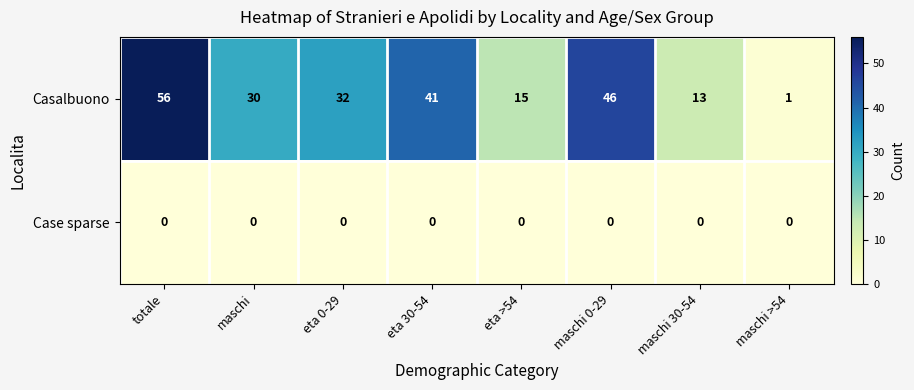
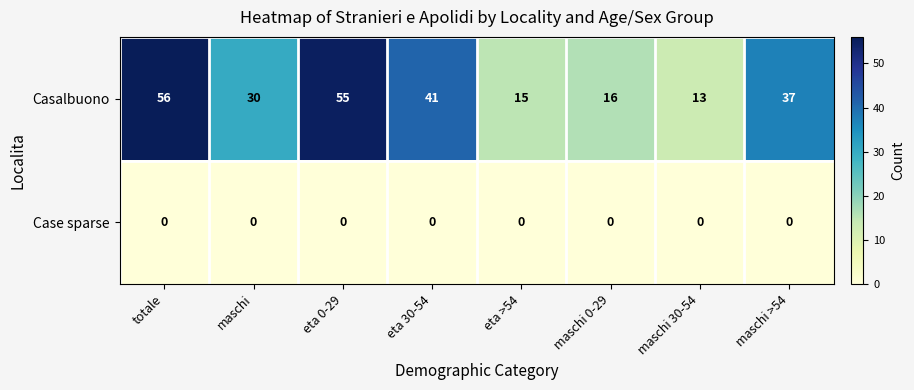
Casalbuono, eta 0-29: 32 -> 55
Casalbuono, maschi 0-29: 46 -> 16
Casalbuono, maschi >54: 1 -> 37
